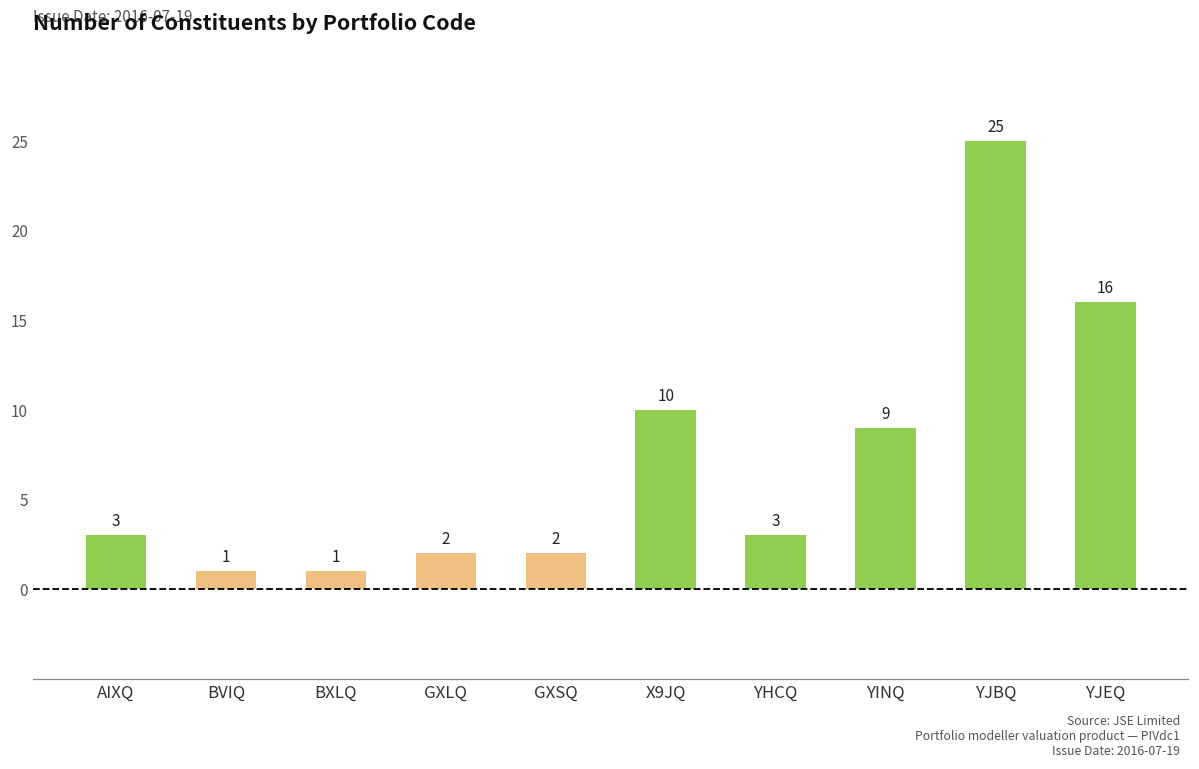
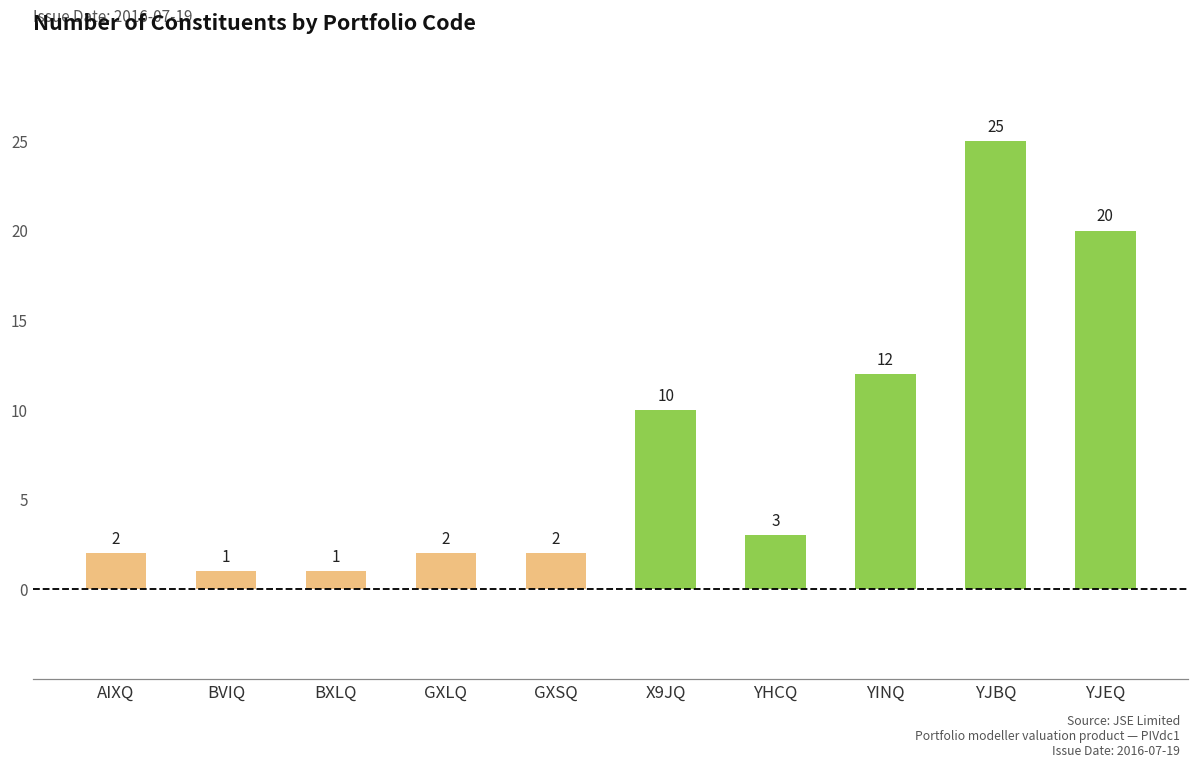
AIXQ: 3 -> 2
YINQ: 9 -> 12
YJEQ: 16 -> 20
